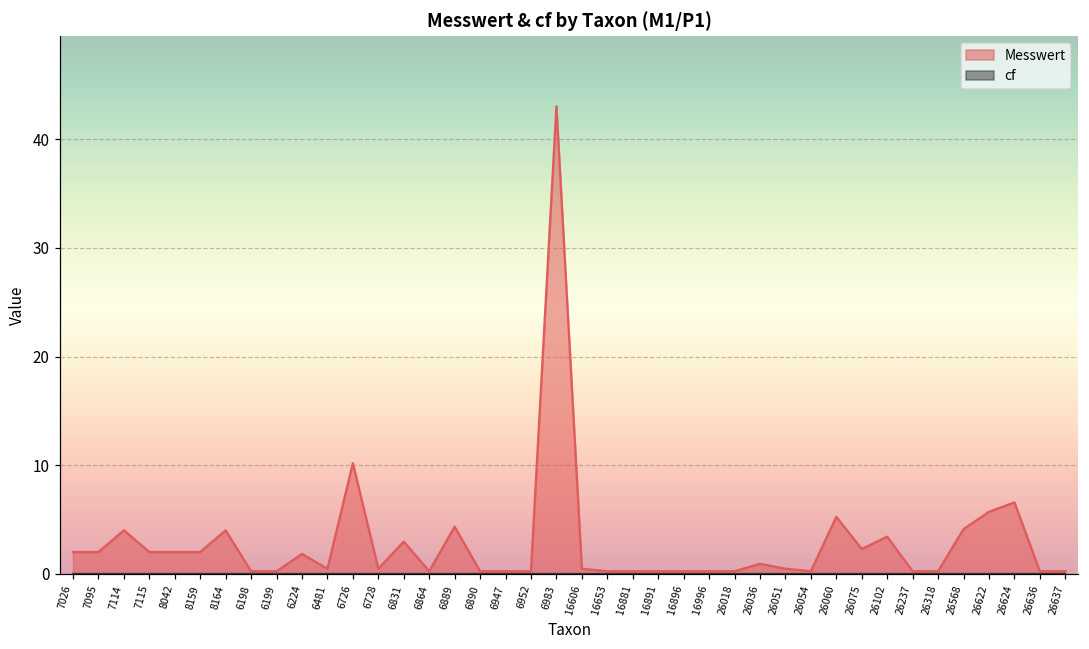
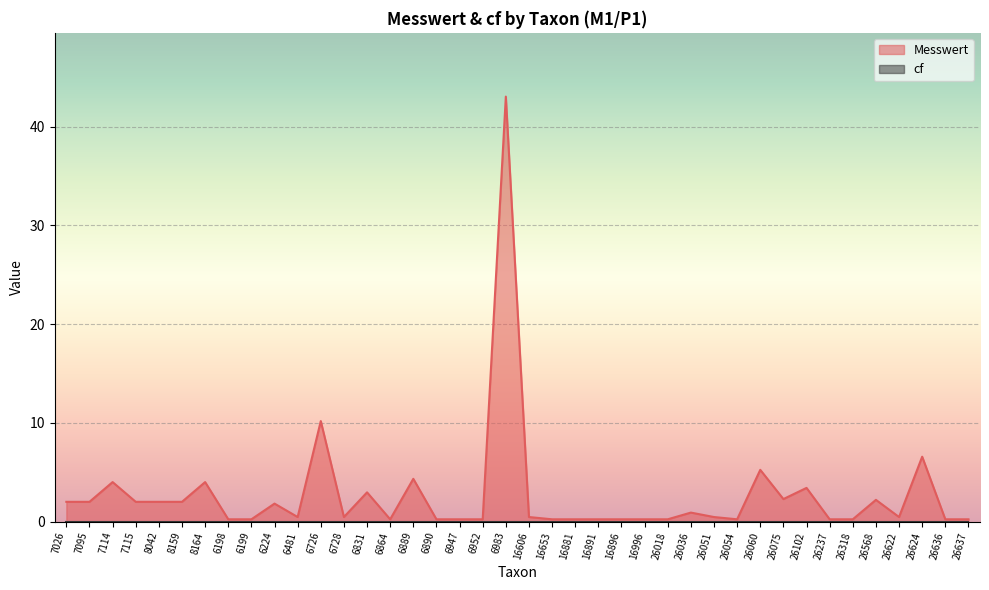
Messwert, 26568: 4 -> 2
Messwert, 26622: 6 -> 0
